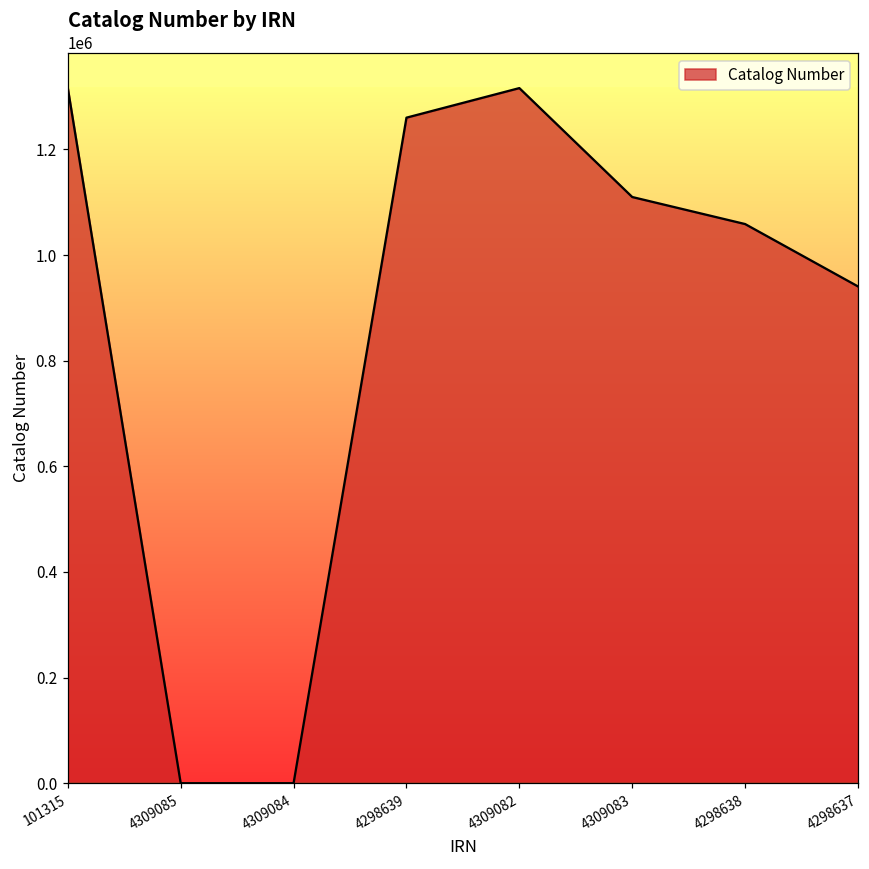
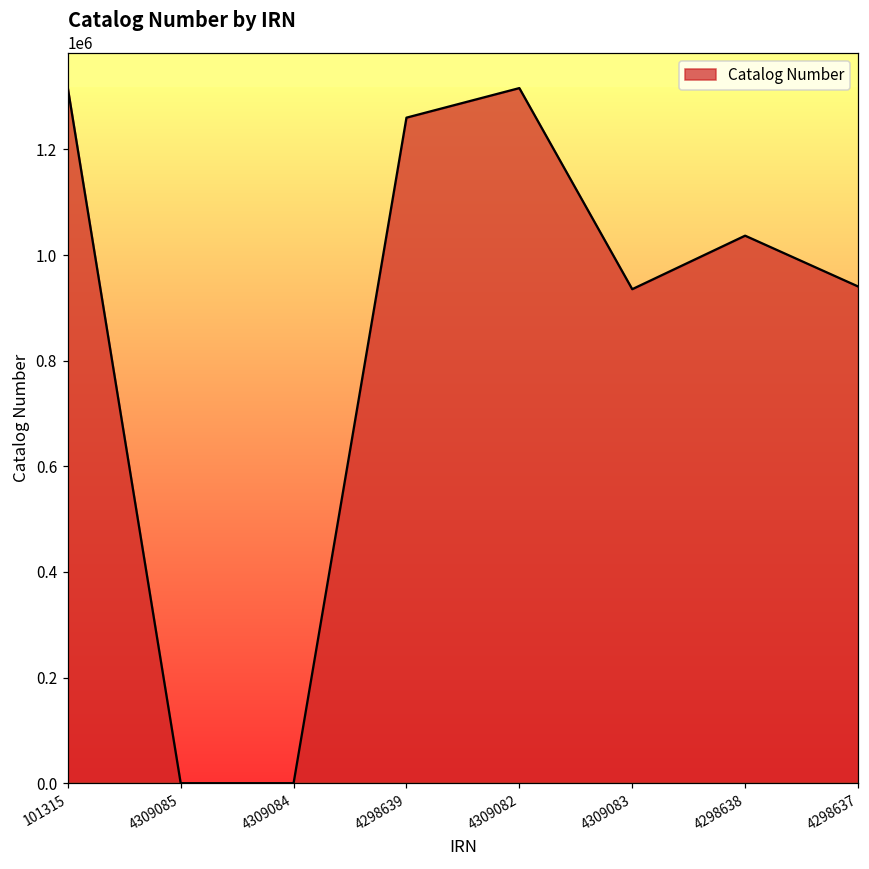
4309083: 1110000 -> 940000
4298638: 1060000 -> 1040000
